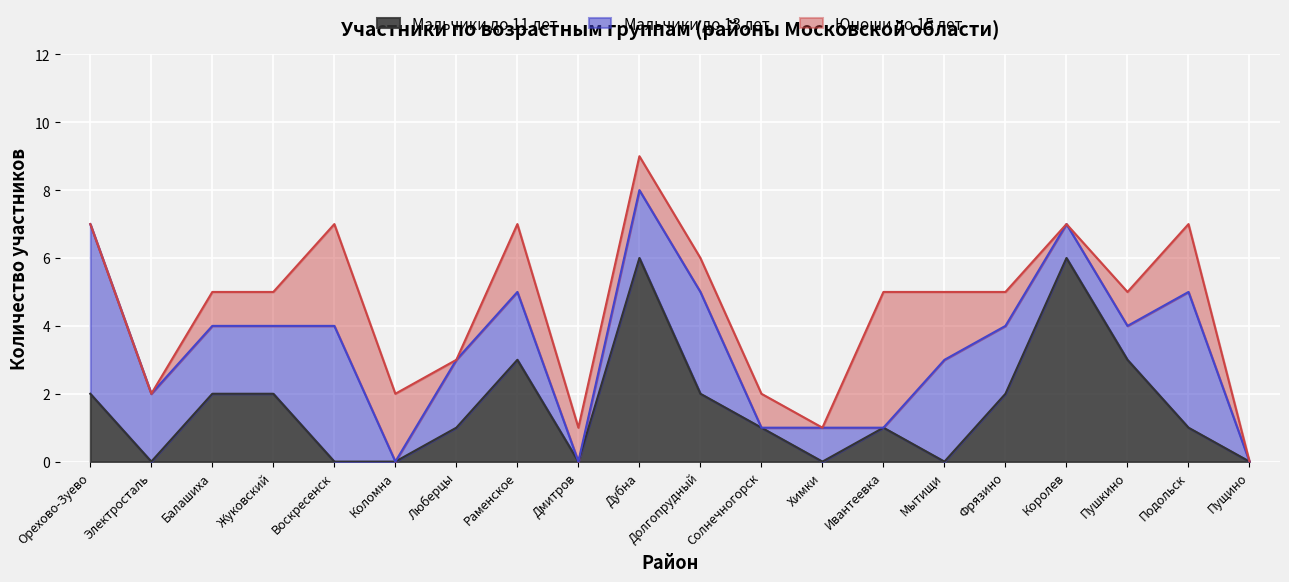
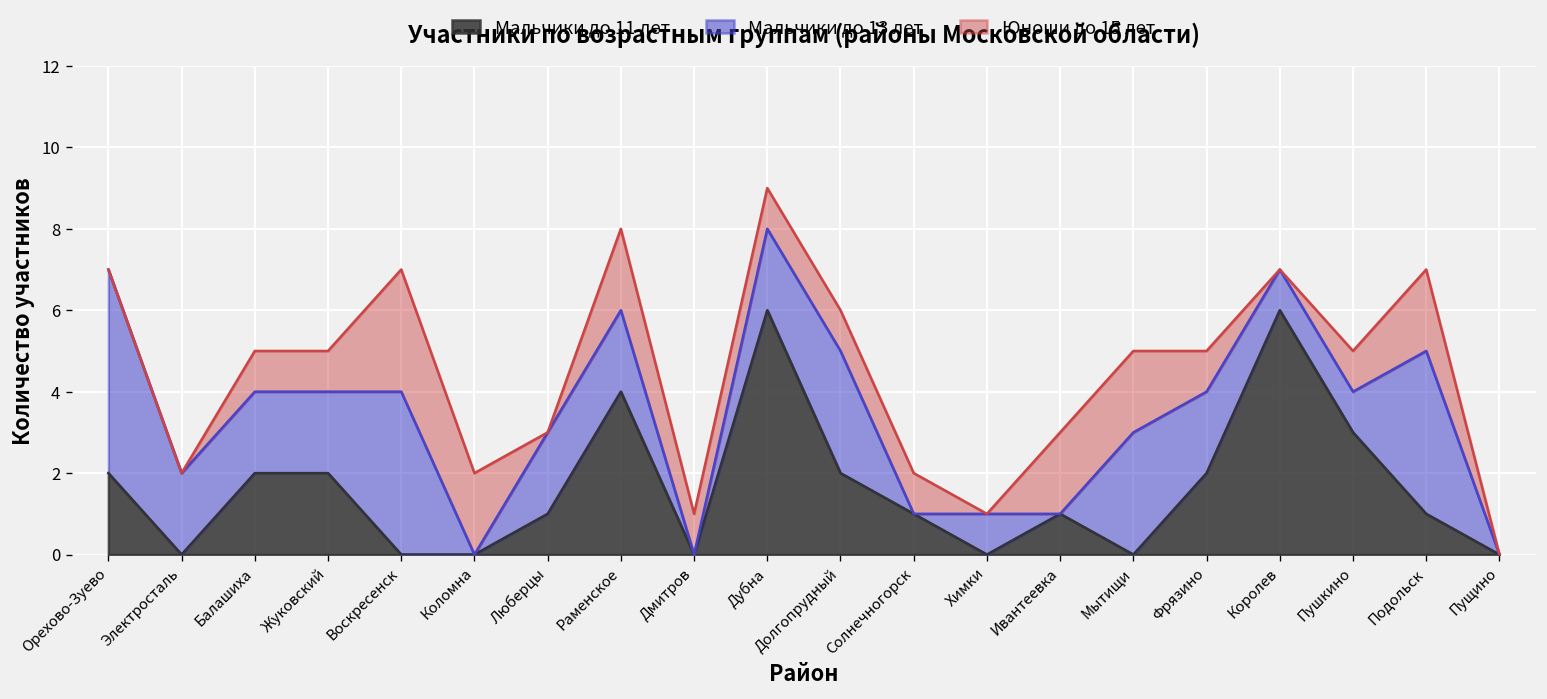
Мальчики до 11 лет, Раменское: 3 -> 4
Юноши до 15 лет, Ивантеевка: 4 -> 2
